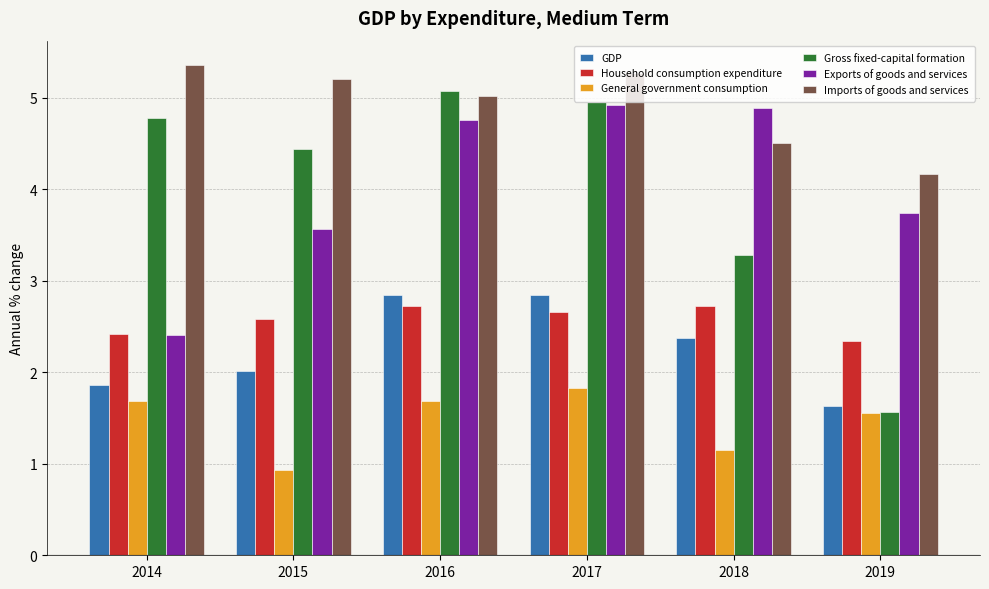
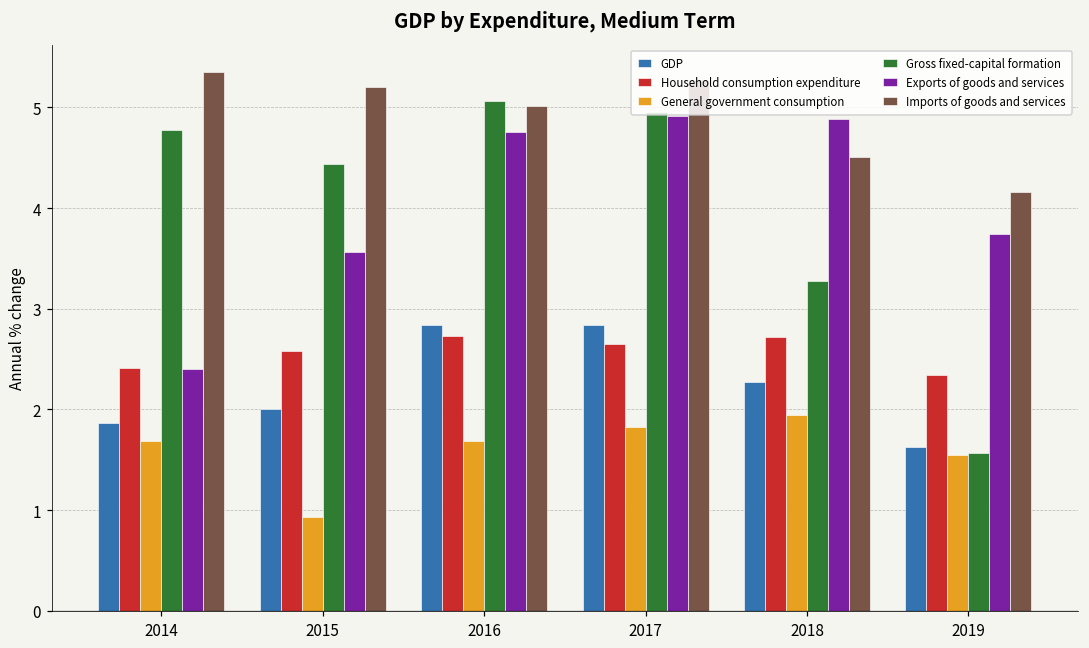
GDP, 2018: 2.4 -> 2.3
General government consumption, 2018: 1.1 -> 1.9
